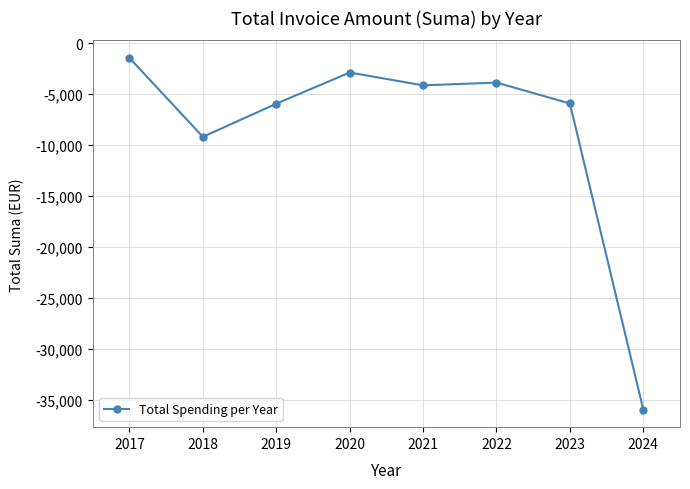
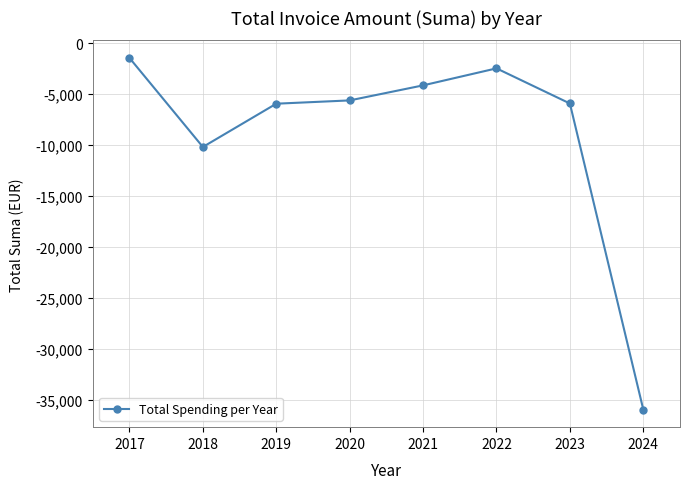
2018: -9,200 -> -10,200
2020: -2,900 -> -5,600
2022: -3,900 -> -2,500
